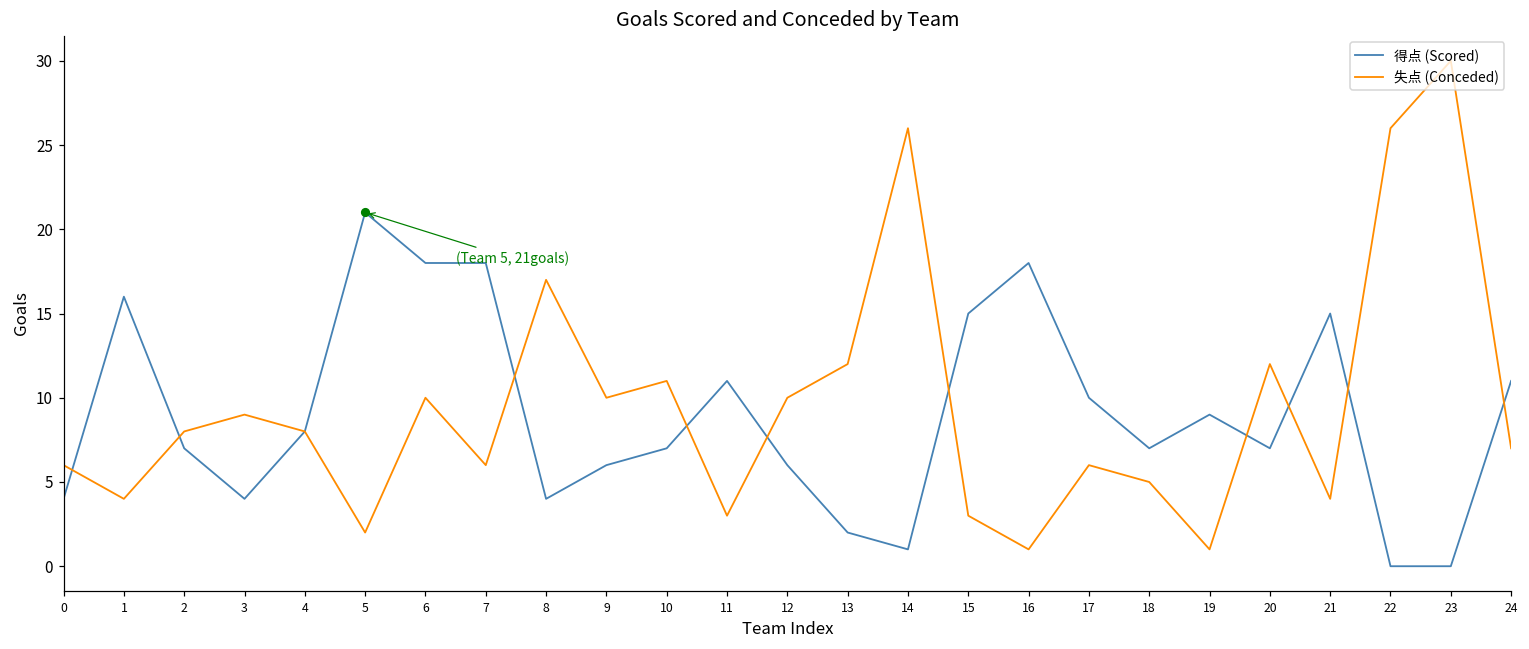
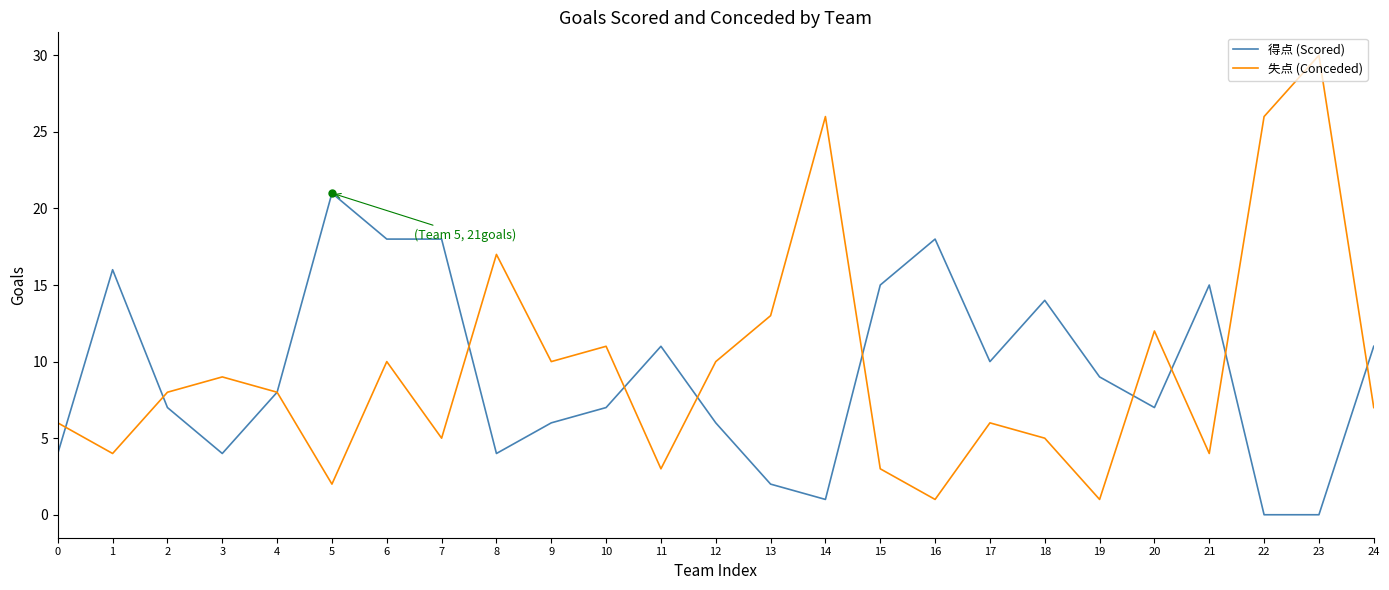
失点 (Conceded), 7: 6 -> 5
失点 (Conceded), 13: 12 -> 13
得点 (Scored), 18: 7 -> 14
